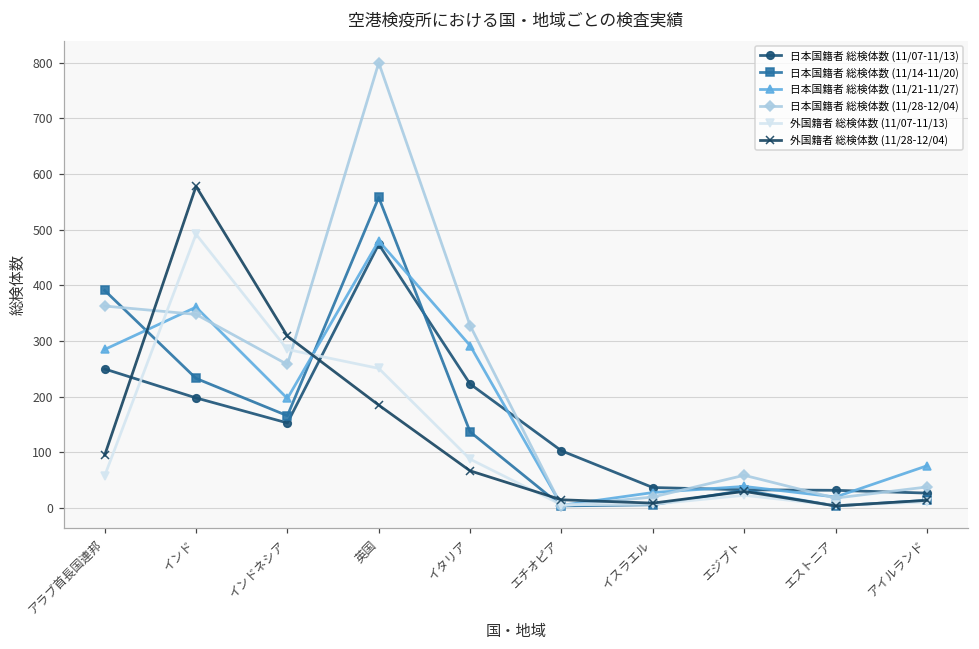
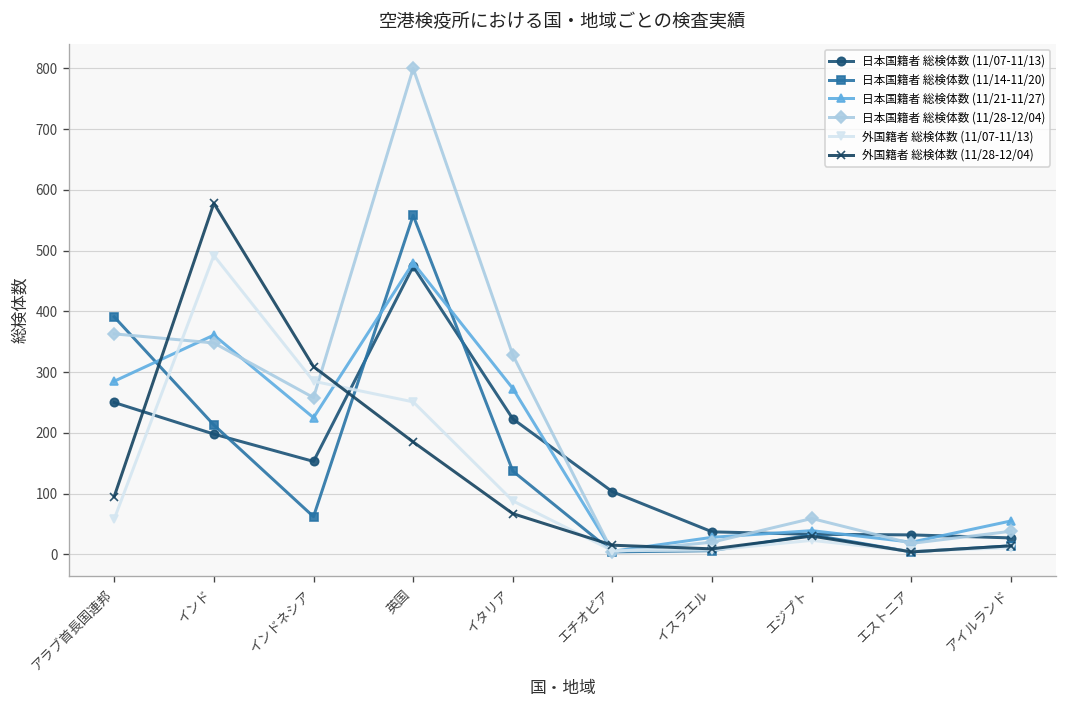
日本国籍者 総検体数 (11/14-11/20), インド: 230 -> 210
日本国籍者 総検体数 (11/14-11/20), インドネシア: 170 -> 60
日本国籍者 総検体数 (11/21-11/27), インドネシア: 200 -> 230
日本国籍者 総検体数 (11/21-11/27), イタリア: 290 -> 270
日本国籍者 総検体数 (11/21-11/27), アイルランド: 80 -> 60
